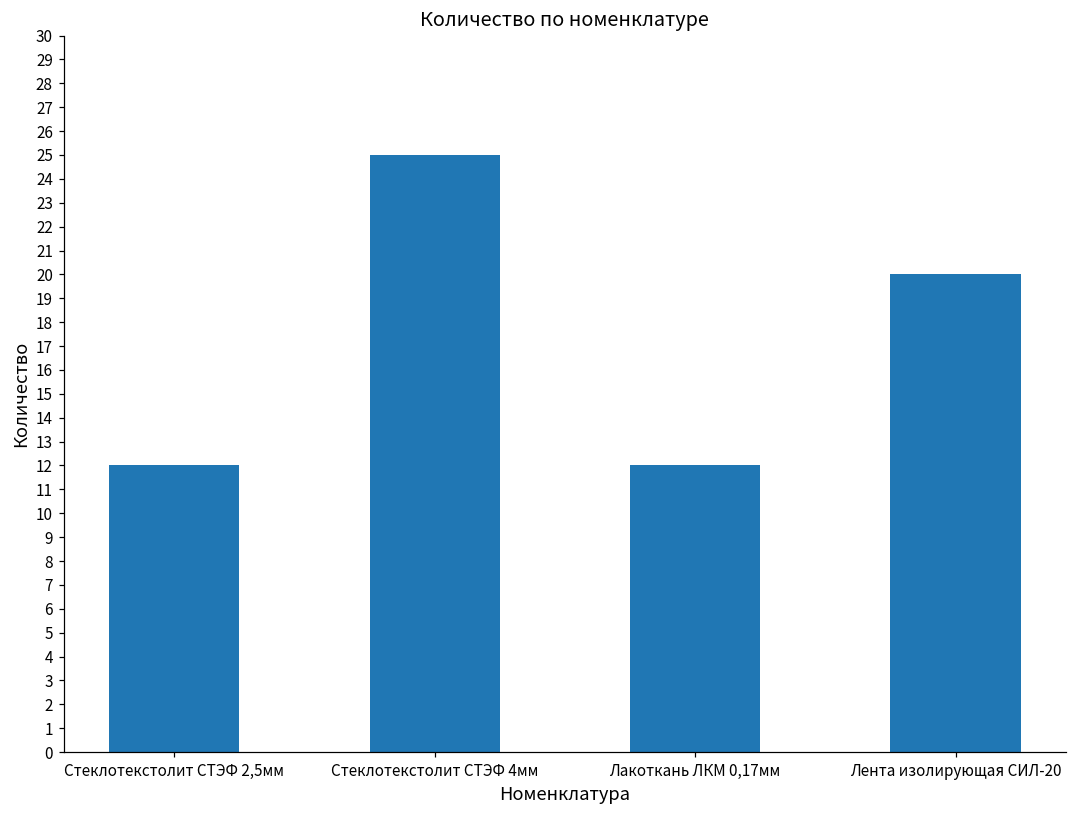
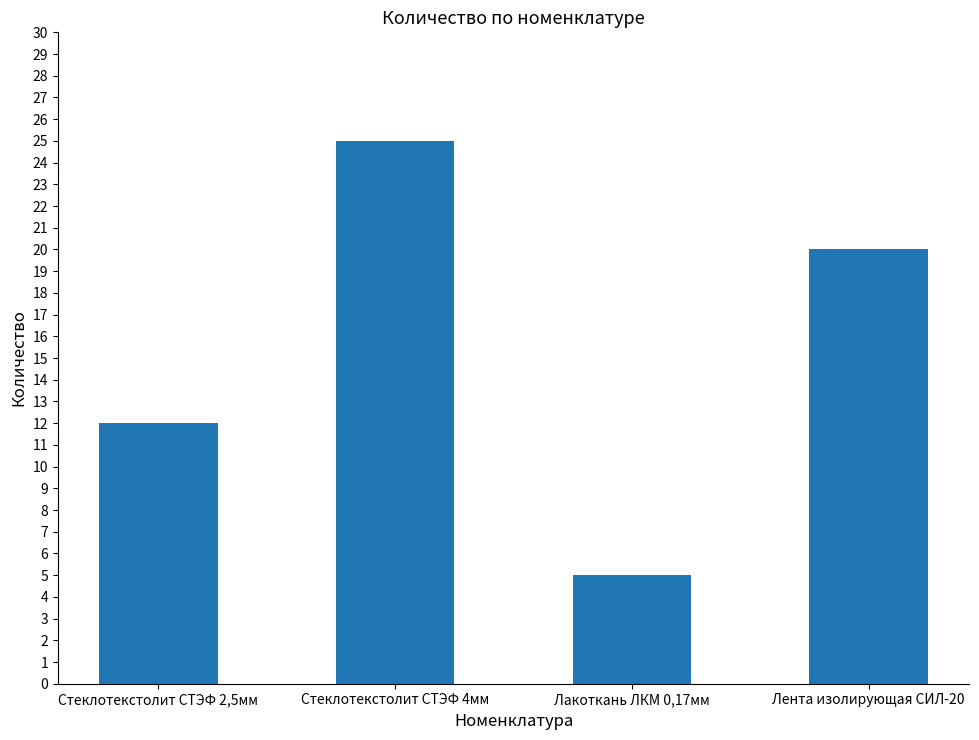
Лакоткань ЛКМ 0,17мм: 12 -> 5
